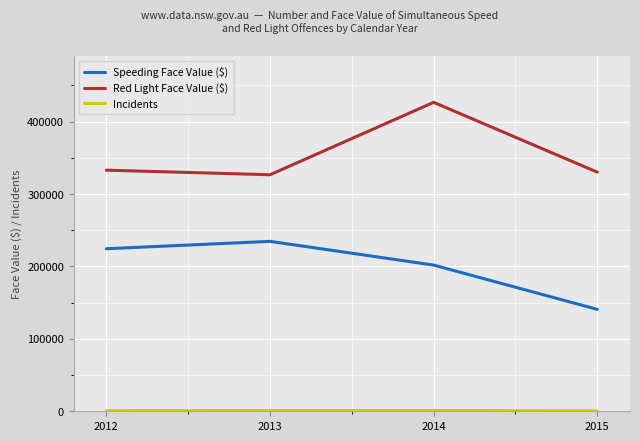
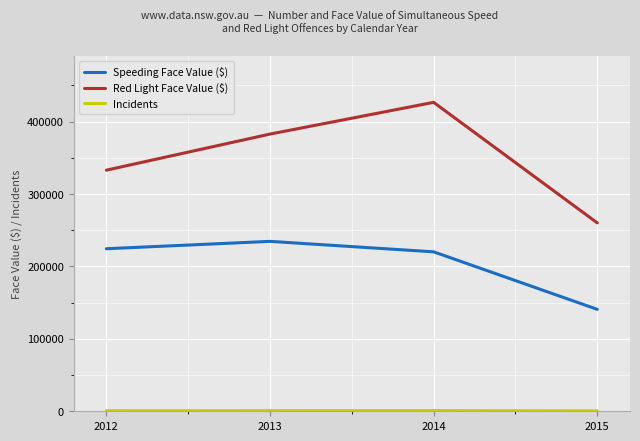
Red Light Face Value ($), 2013: 330000 -> 380000
Speeding Face Value ($), 2014: 200000 -> 220000
Red Light Face Value ($), 2015: 330000 -> 260000
